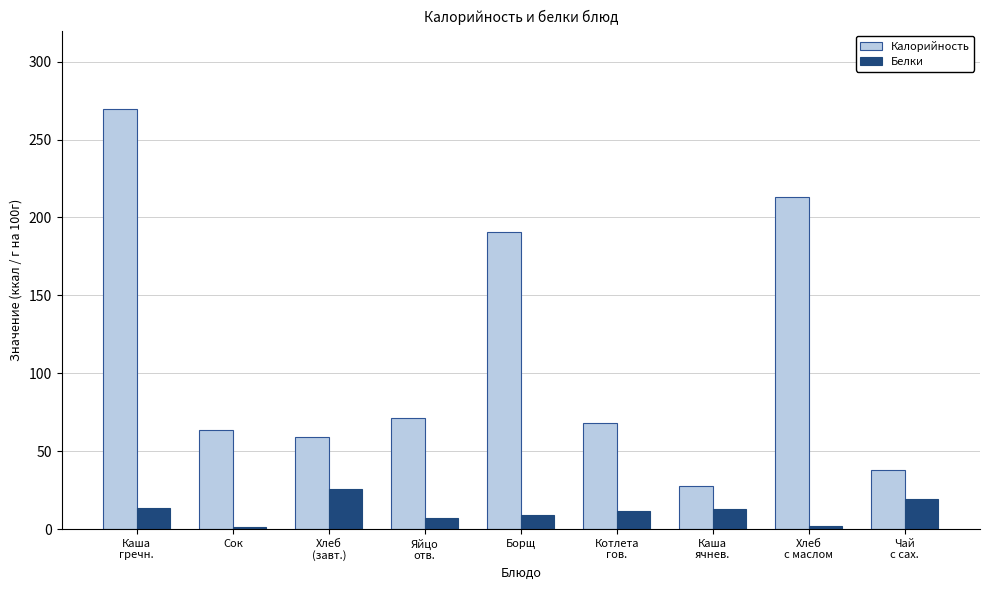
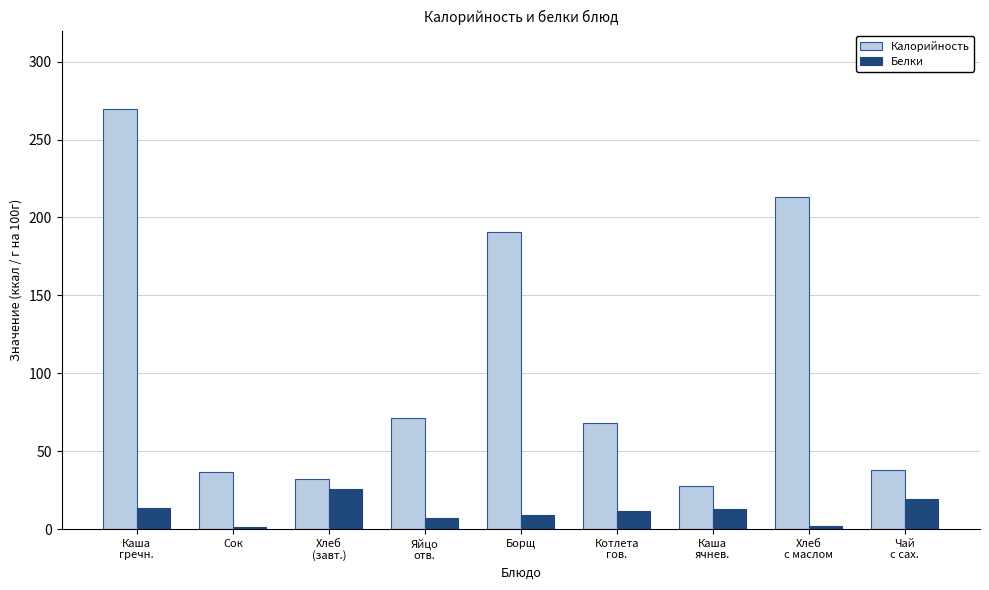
Калорийность, Сок: 63 -> 37
Калорийность, Хлеб (завт.): 59 -> 32
